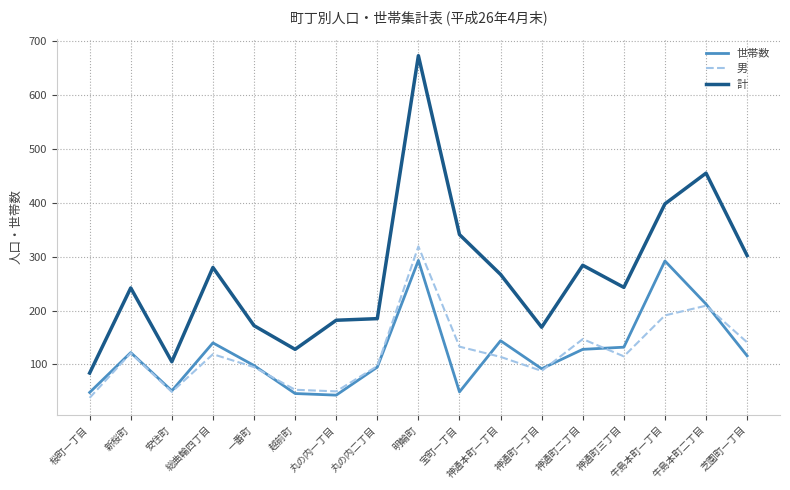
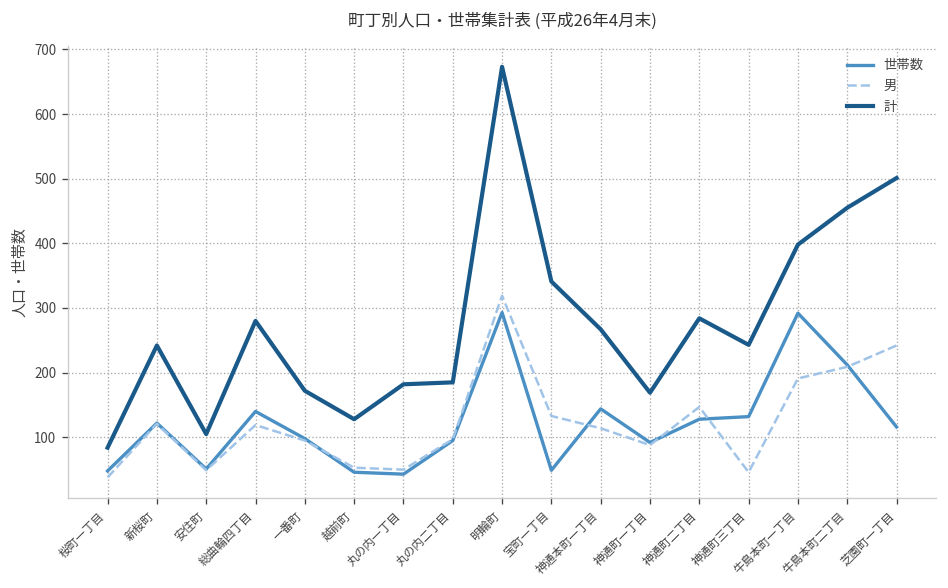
男, 神通町三丁目: 120 -> 50
男, 芝園町一丁目: 140 -> 240
計, 芝園町一丁目: 300 -> 500
